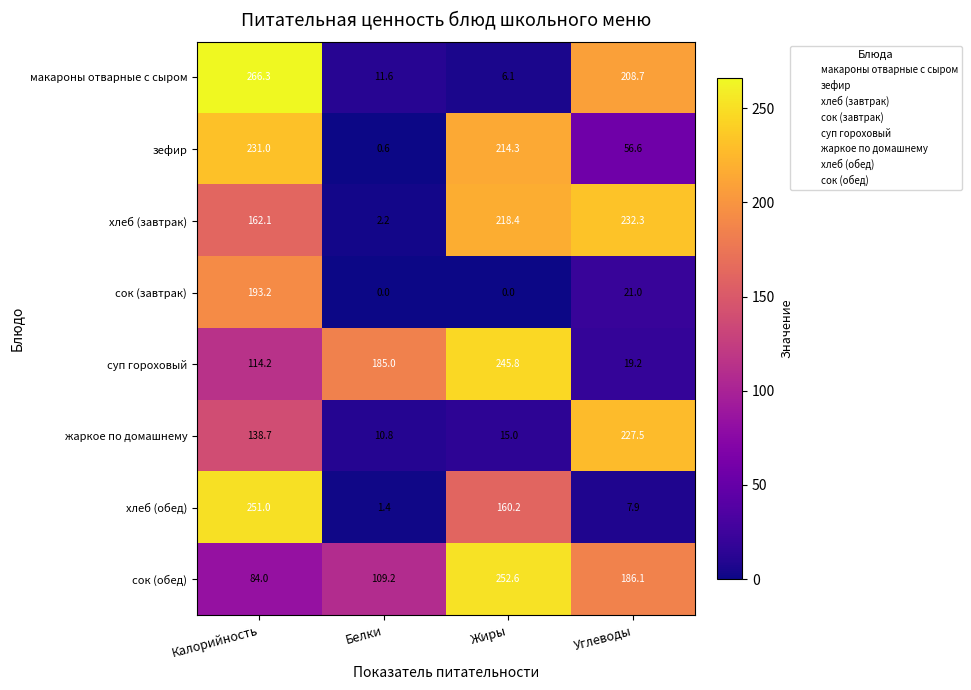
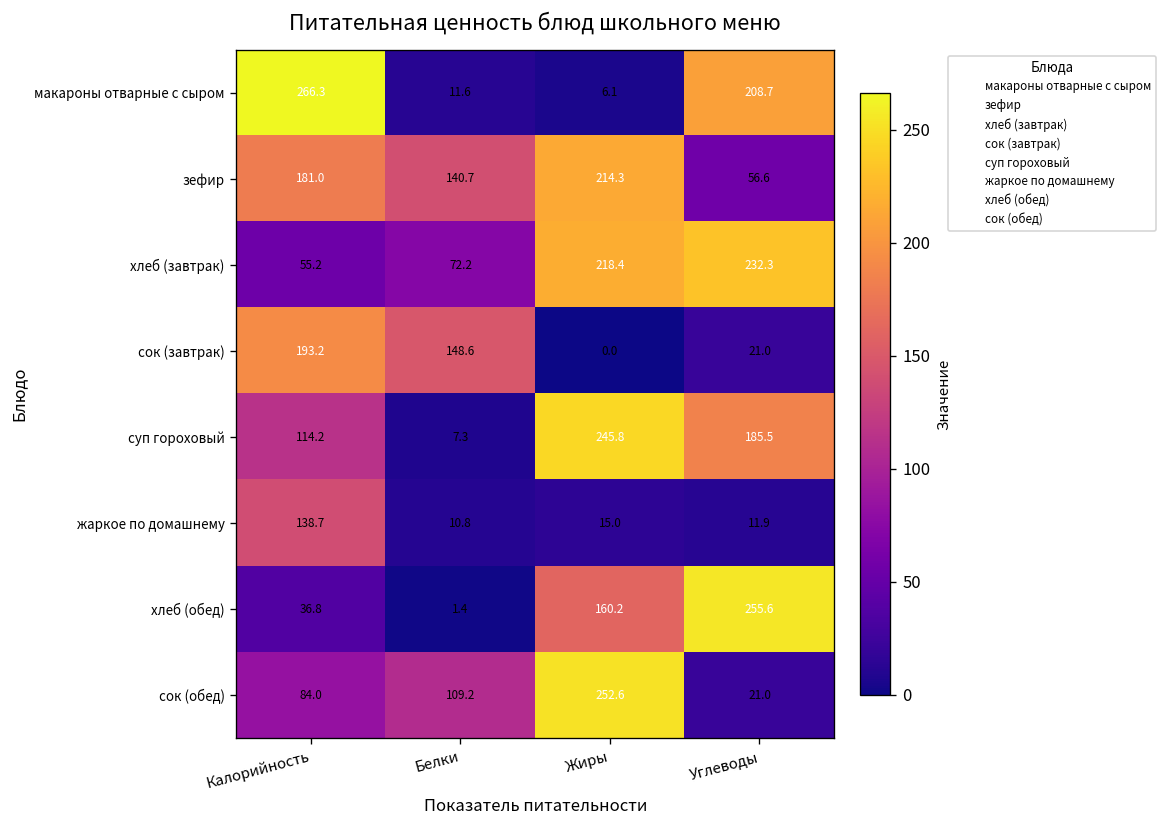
зефир, Калорийность: 231.0 -> 181.0
зефир, Белки: 0.6 -> 140.7
хлеб (завтрак), Калорийность: 162.1 -> 55.2
хлеб (завтрак), Белки: 2.2 -> 72.2
сок (завтрак), Белки: 0.0 -> 148.6
суп гороховый, Белки: 185.0 -> 7.3
суп гороховый, Углеводы: 19.2 -> 185.5
жаркое по домашнему, Углеводы: 227.5 -> 11.9
хлеб (обед), Калорийность: 251.0 -> 36.8
хлеб (обед), Углеводы: 7.9 -> 255.6
сок (обед), Углеводы: 186.1 -> 21.0
